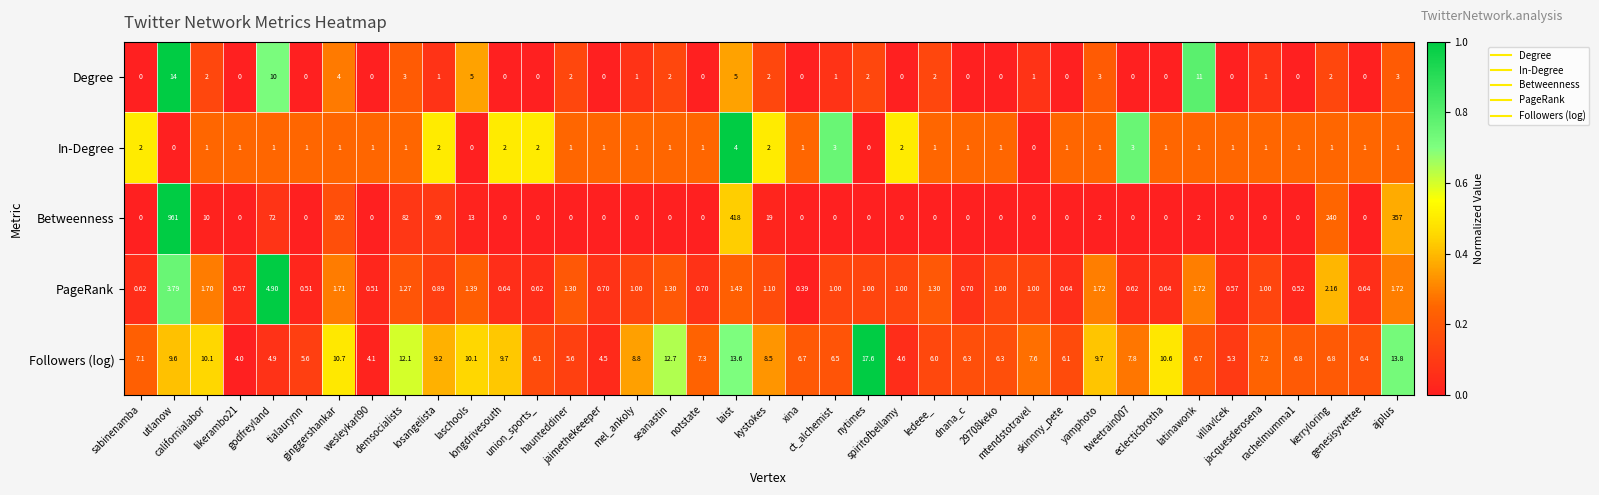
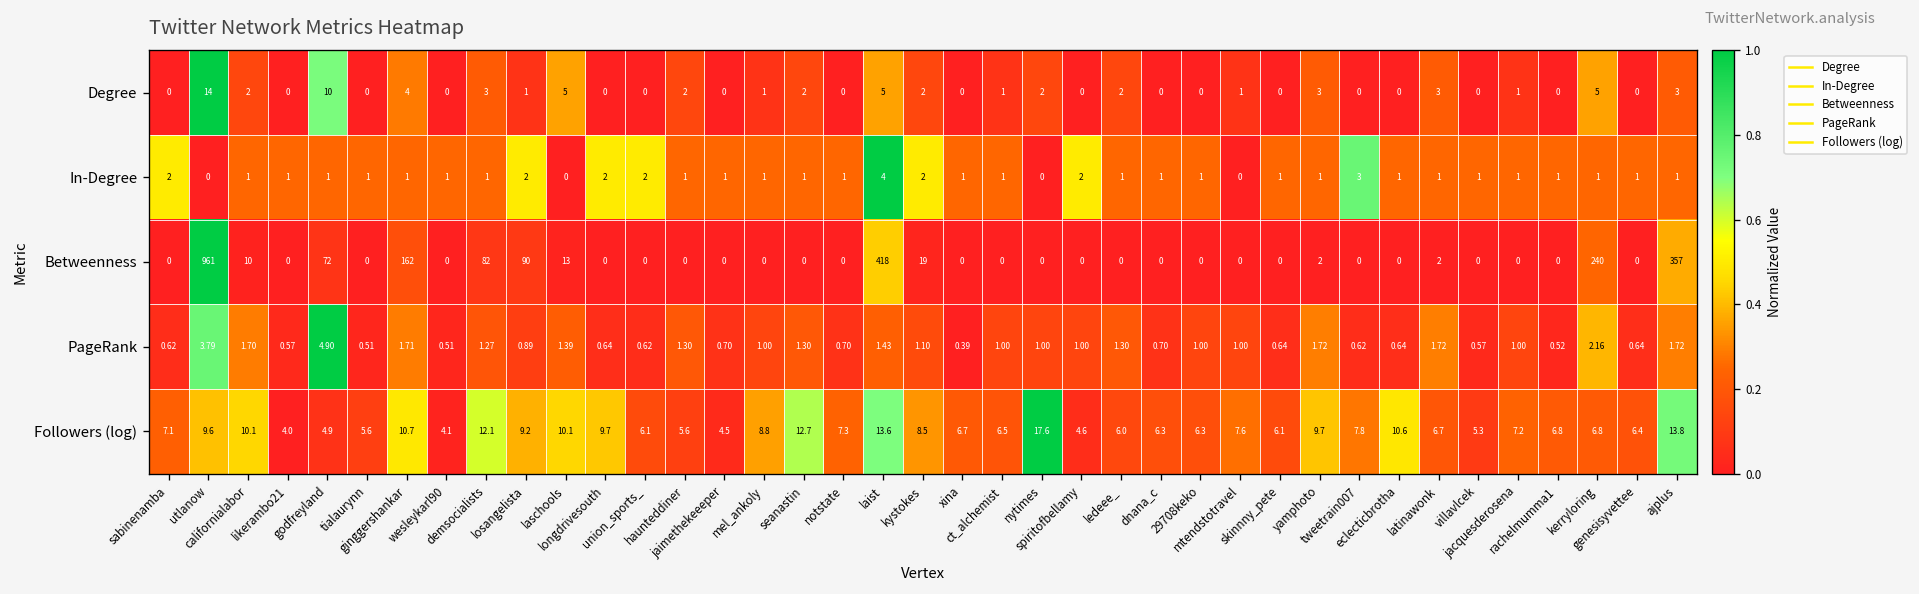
Degree, latinawonk: 11 -> 3
Degree, kerryloring: 2 -> 5
In-Degree, ct_alchemist: 3 -> 1
